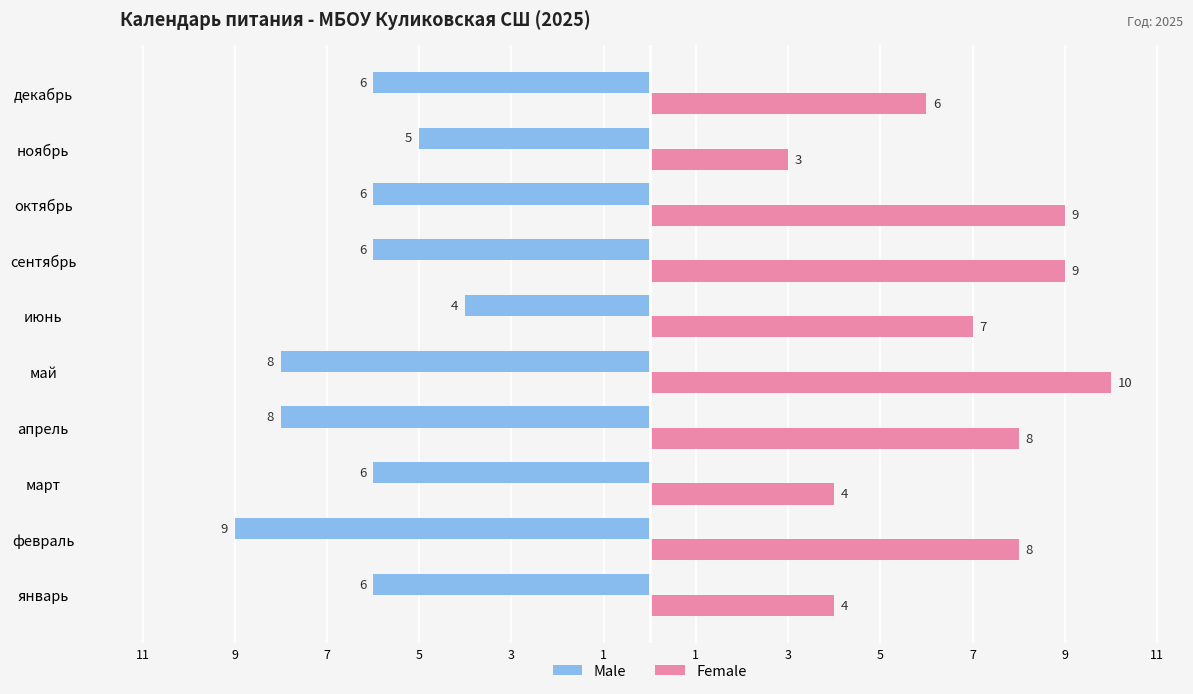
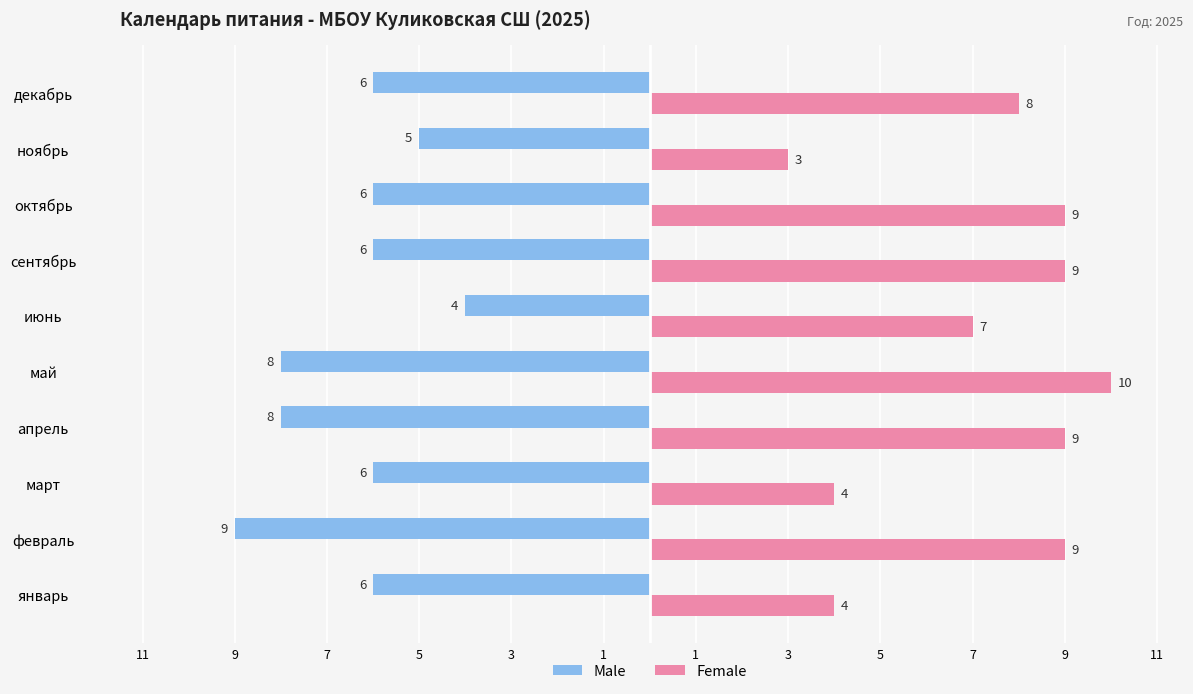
Female, декабрь: 6 -> 8
Female, апрель: 8 -> 9
Female, февраль: 8 -> 9
